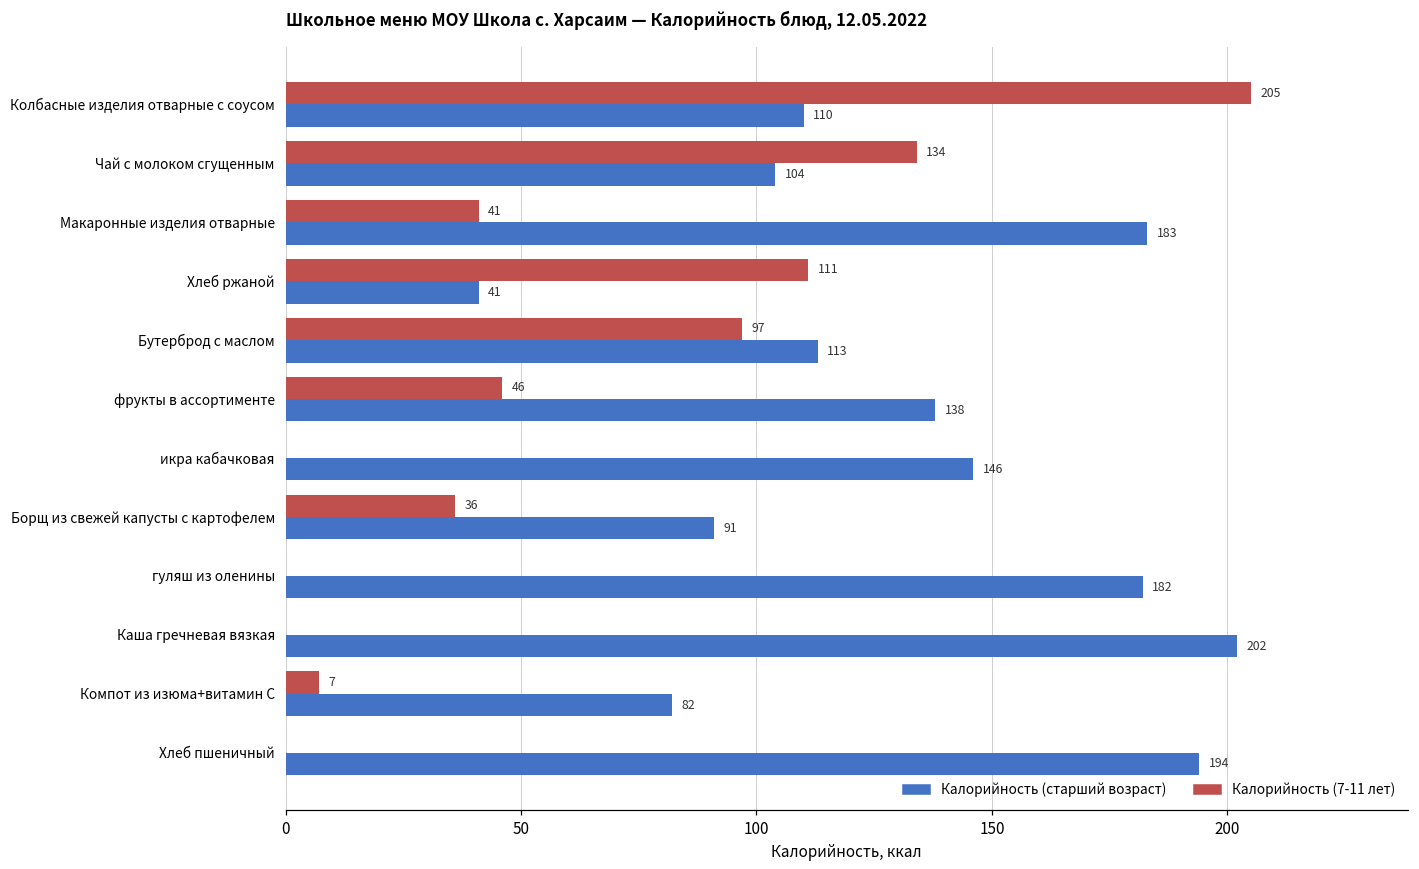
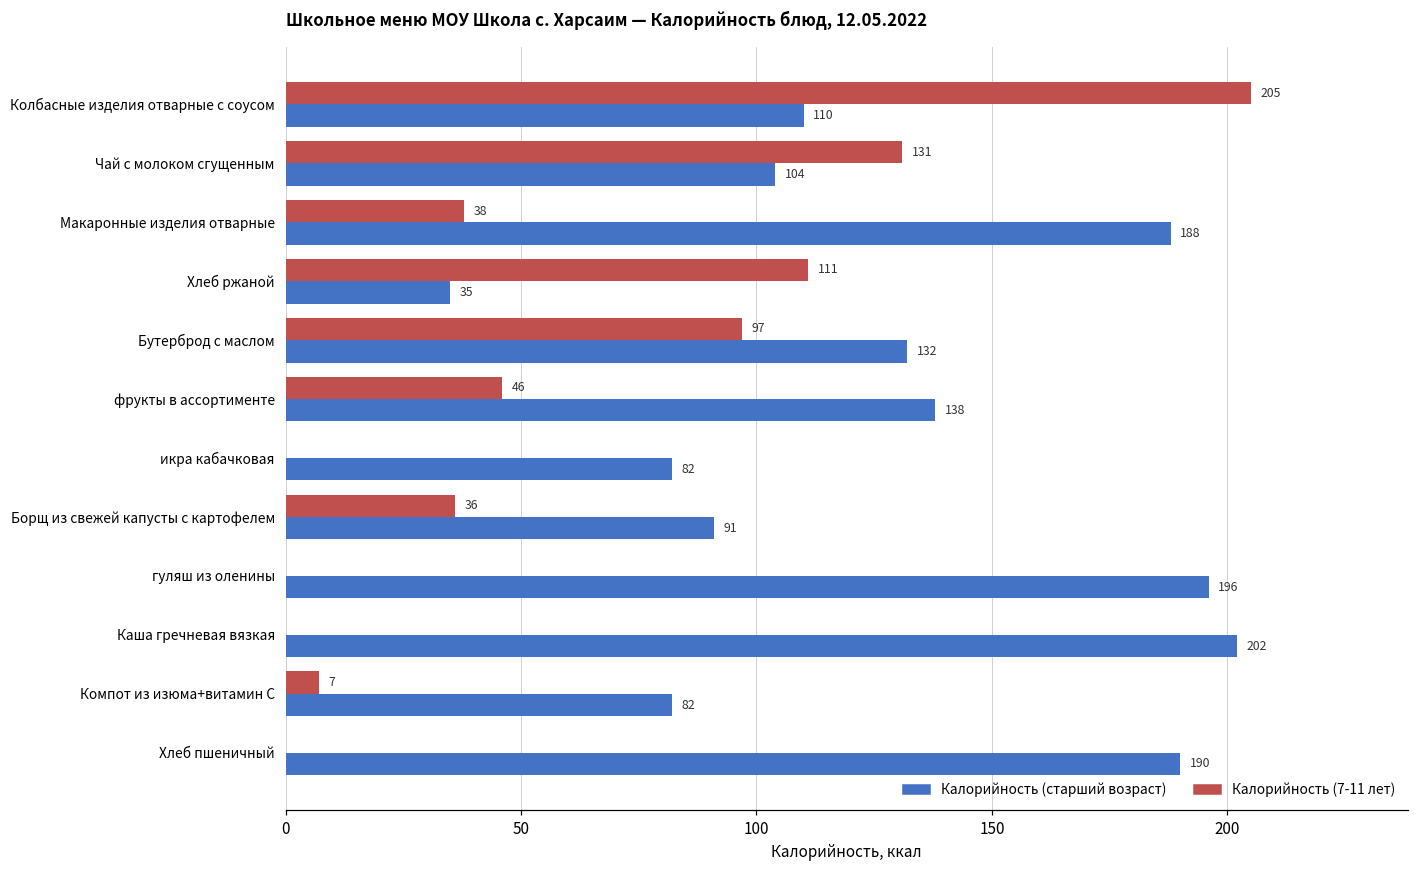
Калорийность (7-11 лет), Чай с молоком сгущенным: 134 -> 131
Калорийность (7-11 лет), Макаронные изделия отварные: 41 -> 38
Калорийность (старший возраст), Макаронные изделия отварные: 183 -> 188
Калорийность (старший возраст), Хлеб ржаной: 41 -> 35
Калорийность (старший возраст), Бутерброд с маслом: 113 -> 132
Калорийность (старший возраст), икра кабачковая: 146 -> 82
Калорийность (старший возраст), гуляш из оленины: 182 -> 196
Калорийность (старший возраст), Хлеб пшеничный: 194 -> 190
